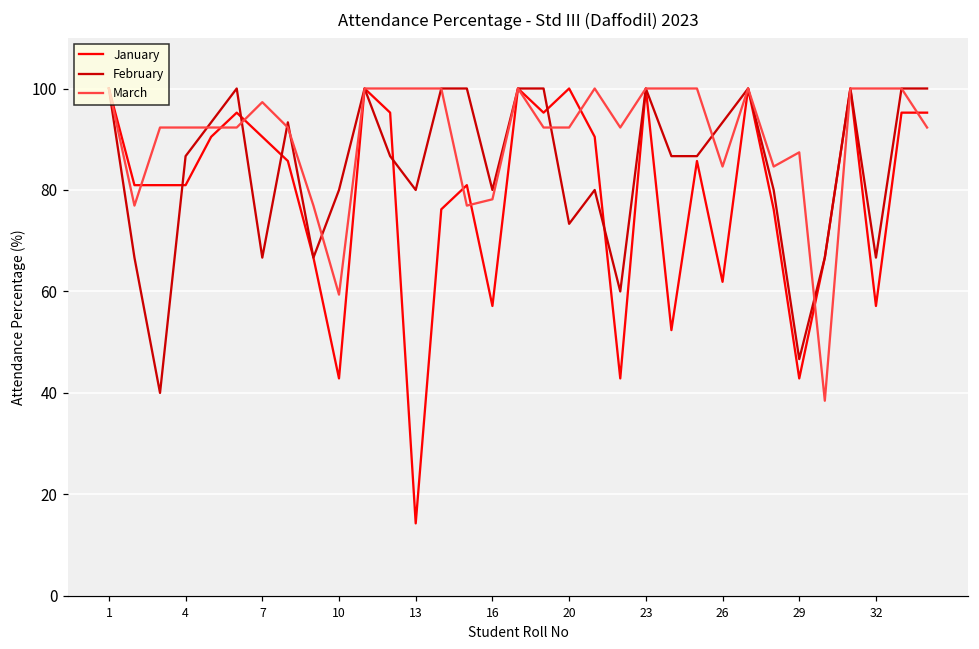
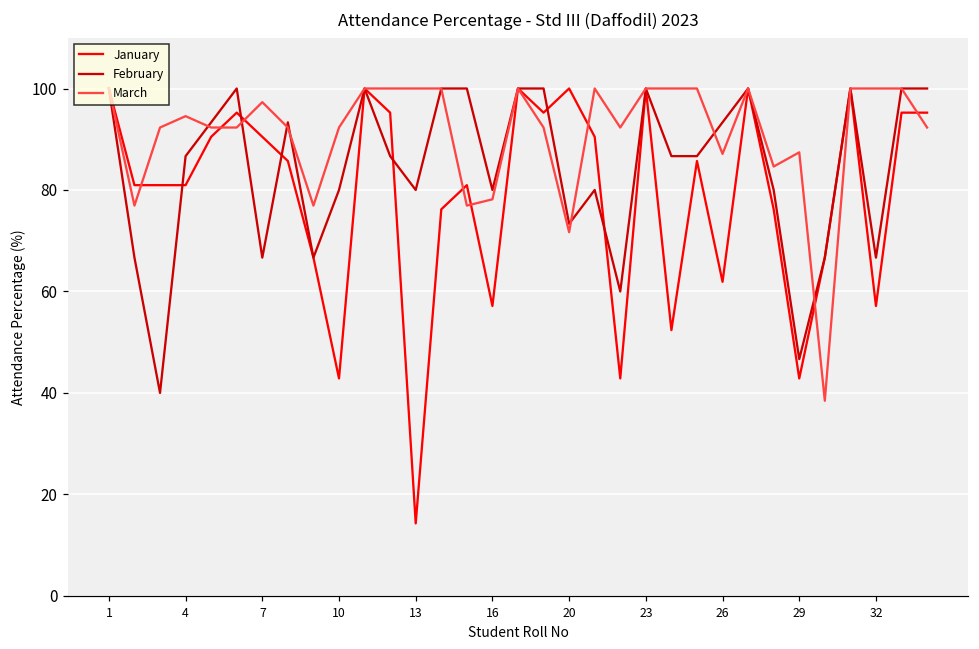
March, 4: 92 -> 95
March, 10: 59 -> 92
March, 20: 92 -> 72
March, 26: 85 -> 87
